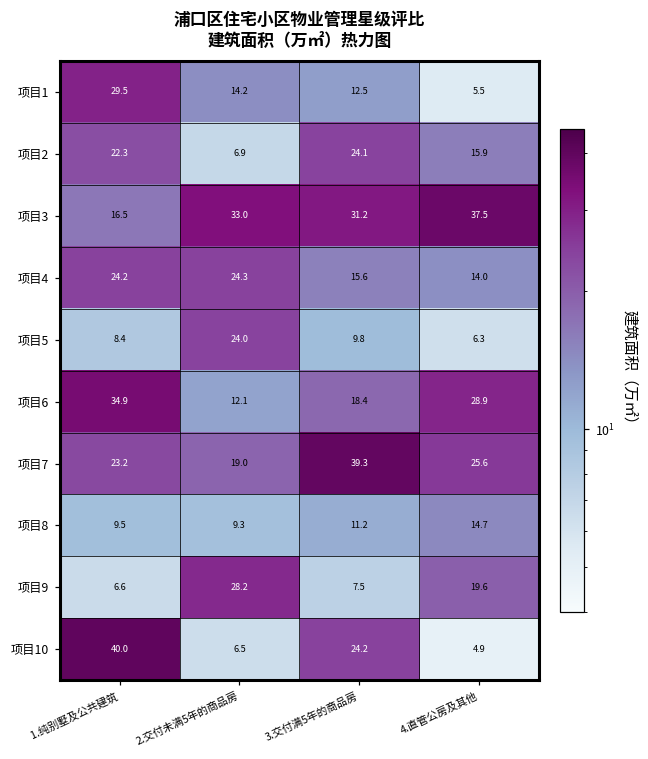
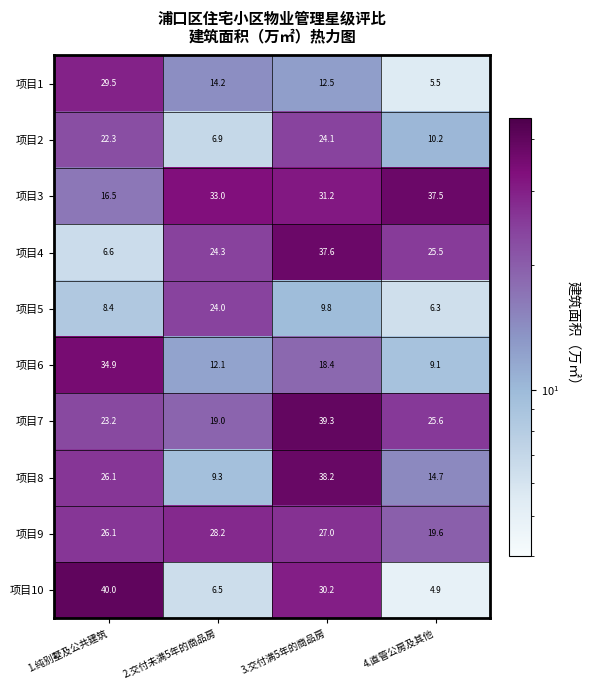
项目2, 4.直管公房及其他: 15.9 -> 10.2
项目4, 1.纯别墅及公共建筑: 24.2 -> 6.6
项目4, 3.交付满5年的商品房: 15.6 -> 37.6
项目4, 4.直管公房及其他: 14.0 -> 25.5
项目6, 4.直管公房及其他: 28.9 -> 9.1
项目8, 1.纯别墅及公共建筑: 9.5 -> 26.1
项目8, 3.交付满5年的商品房: 11.2 -> 38.2
项目9, 1.纯别墅及公共建筑: 6.6 -> 26.1
项目9, 3.交付满5年的商品房: 7.5 -> 27.0
项目10, 3.交付满5年的商品房: 24.2 -> 30.2
